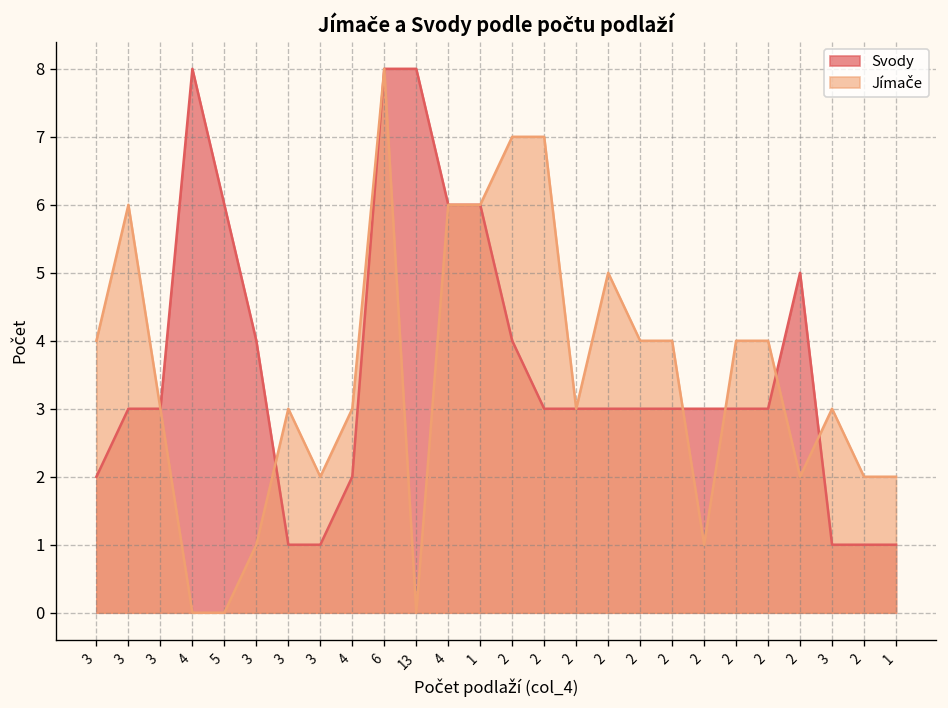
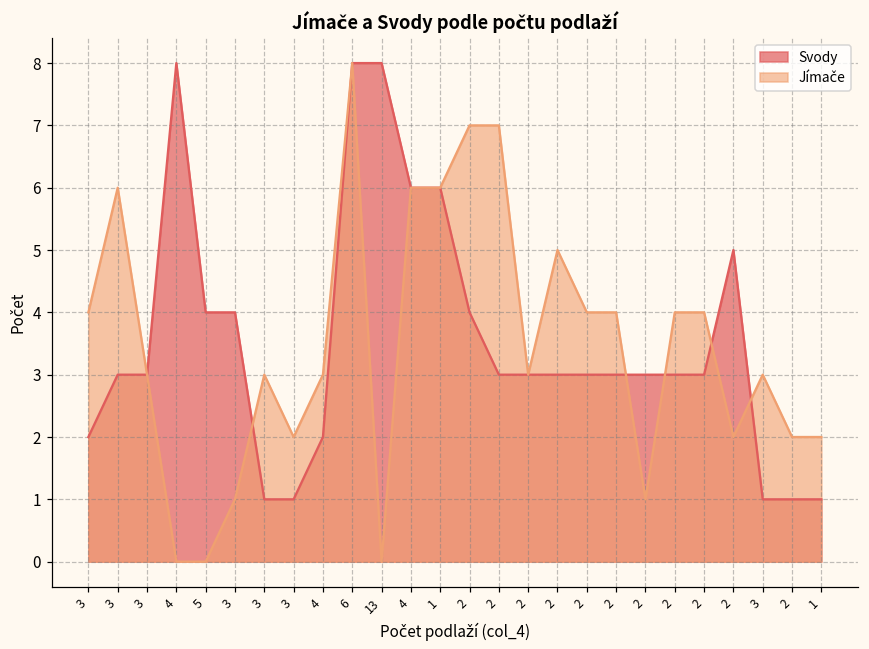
Svody, 5: 6 -> 4
